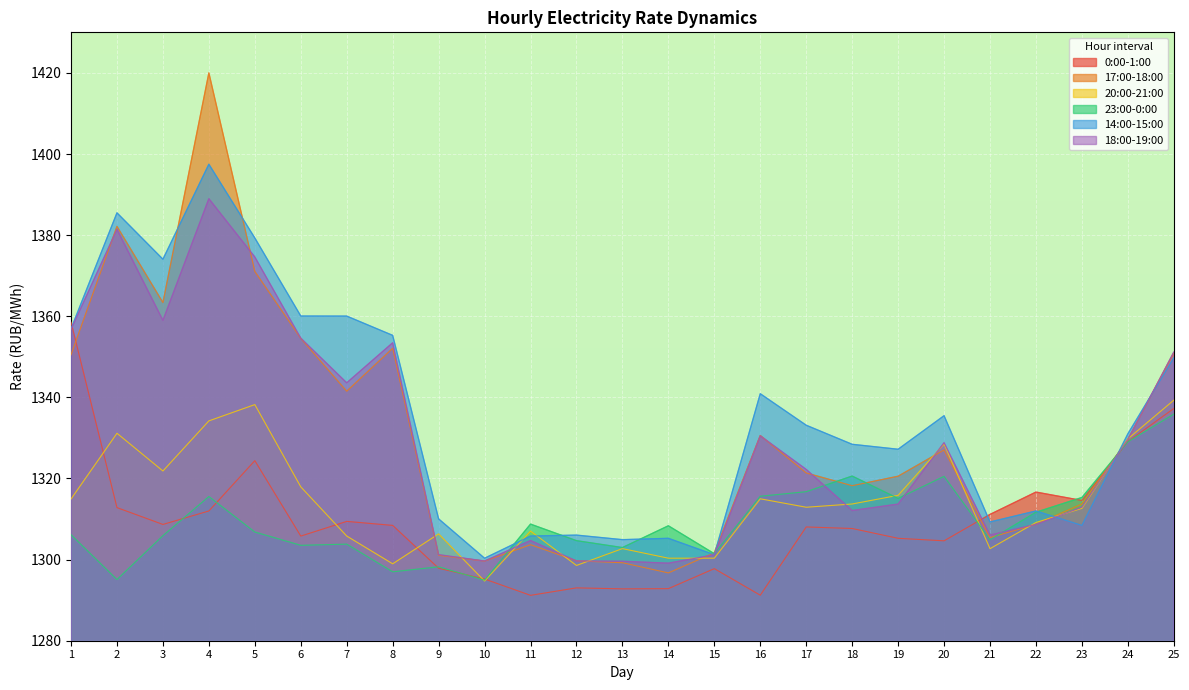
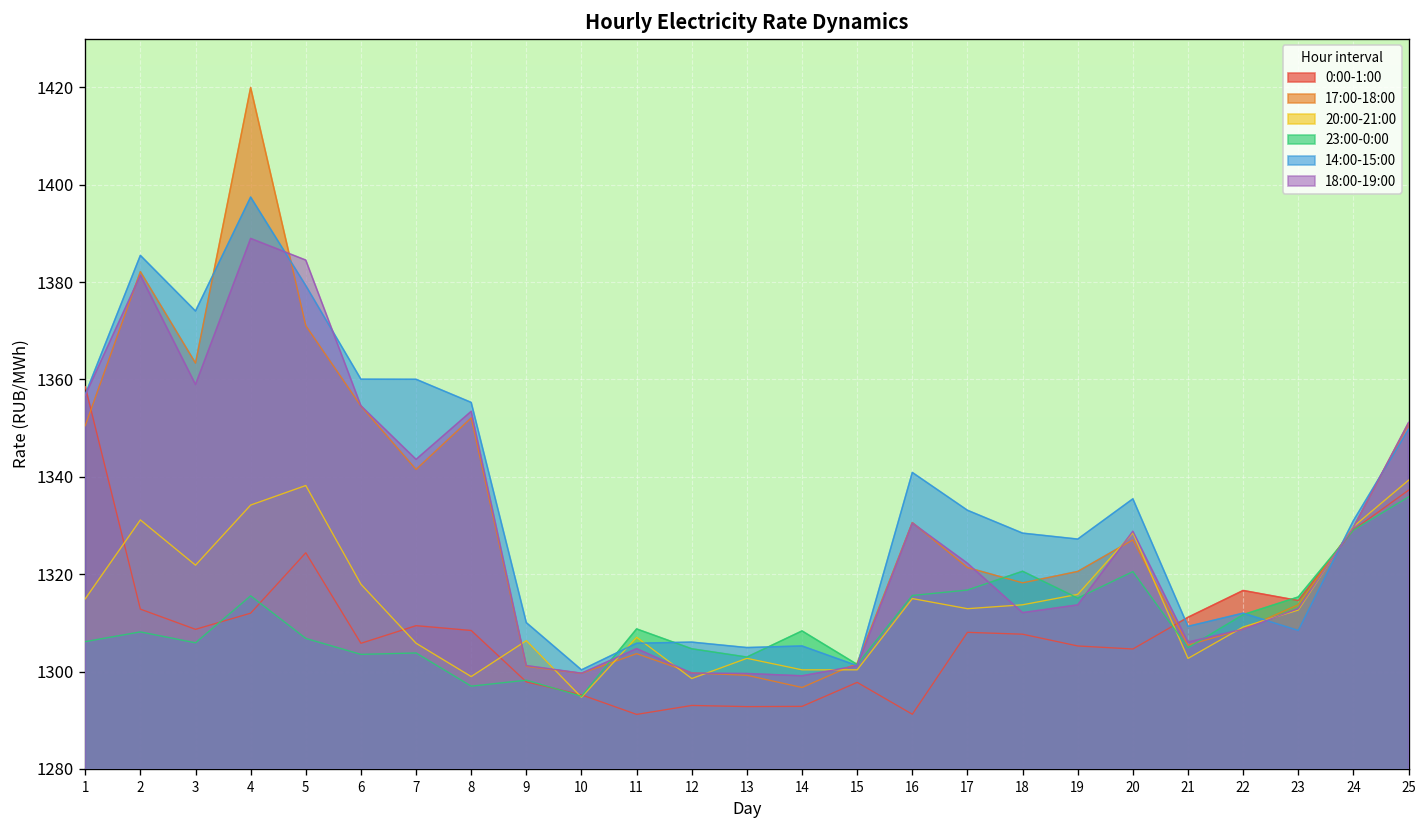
23:00-0:00, 2: 1295 -> 1308
18:00-19:00, 5: 1375 -> 1385
